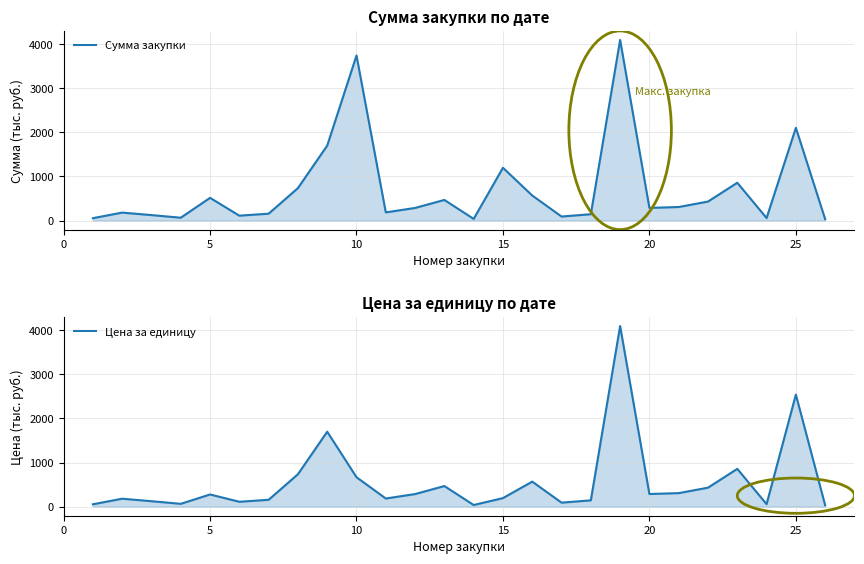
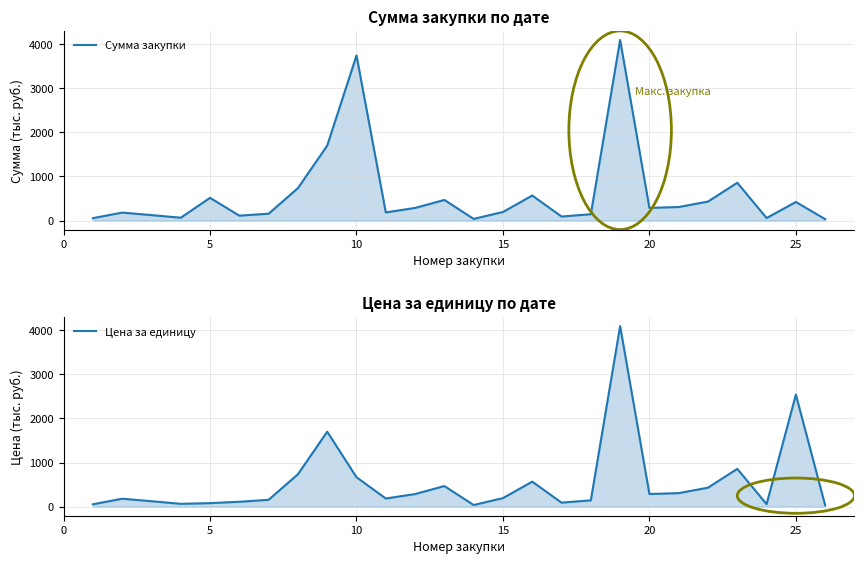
Сумма закупки по дате, 15: 1200 -> 200
Сумма закупки по дате, 25: 2100 -> 400
Цена за единицу по дате, 5: 300 -> 100
